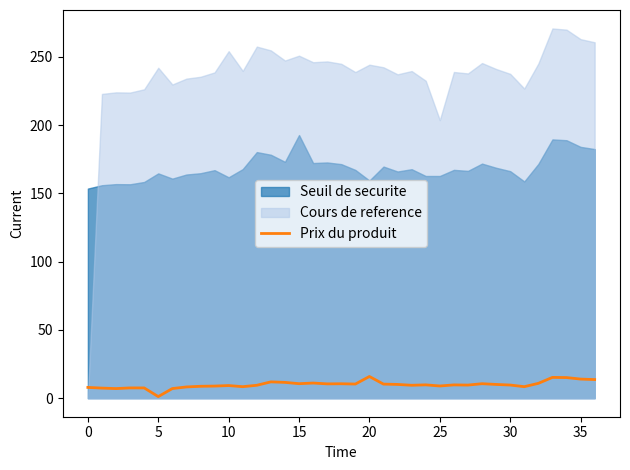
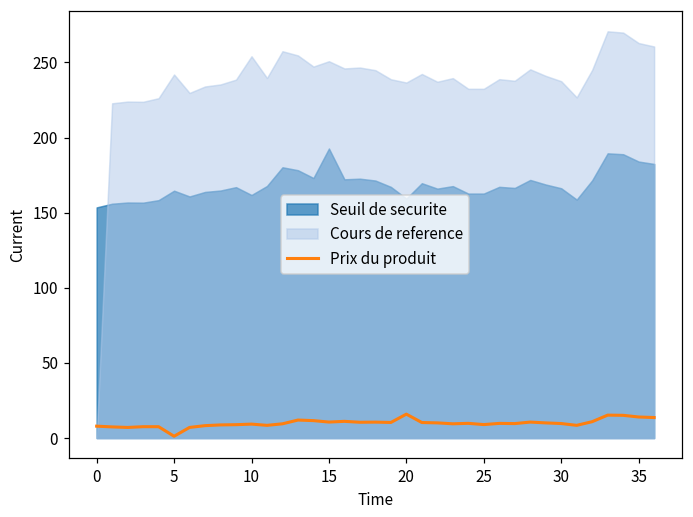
Cours de reference, 20: 244 -> 237
Cours de reference, 25: 204 -> 232
